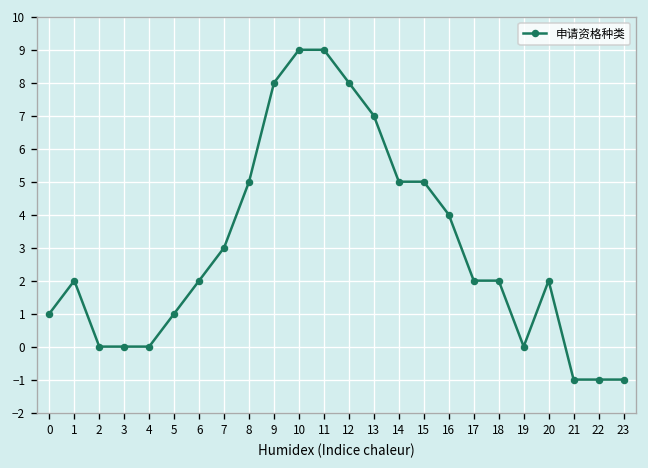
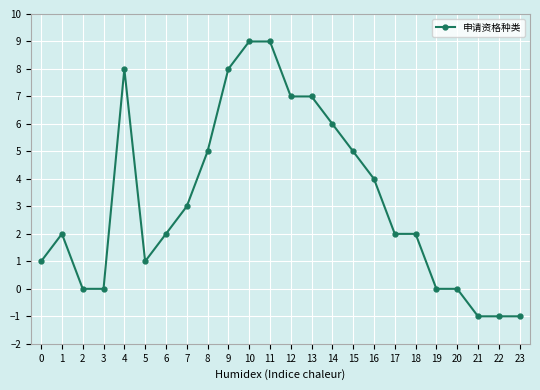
4: 0 -> 8
12: 8 -> 7
14: 5 -> 6
20: 2 -> 0
